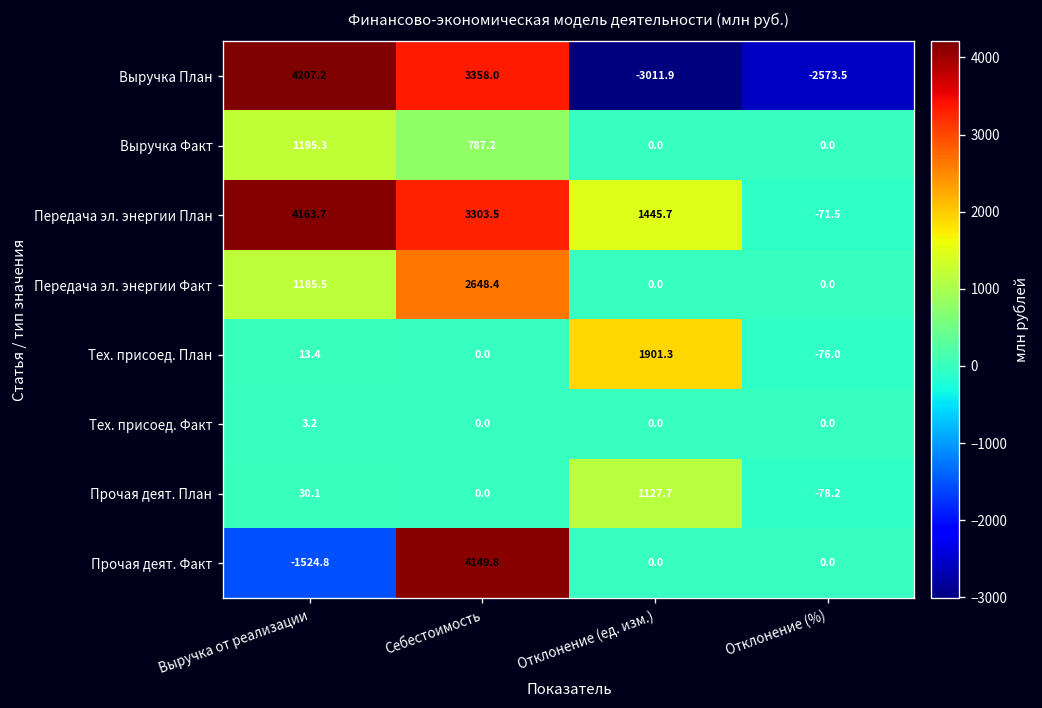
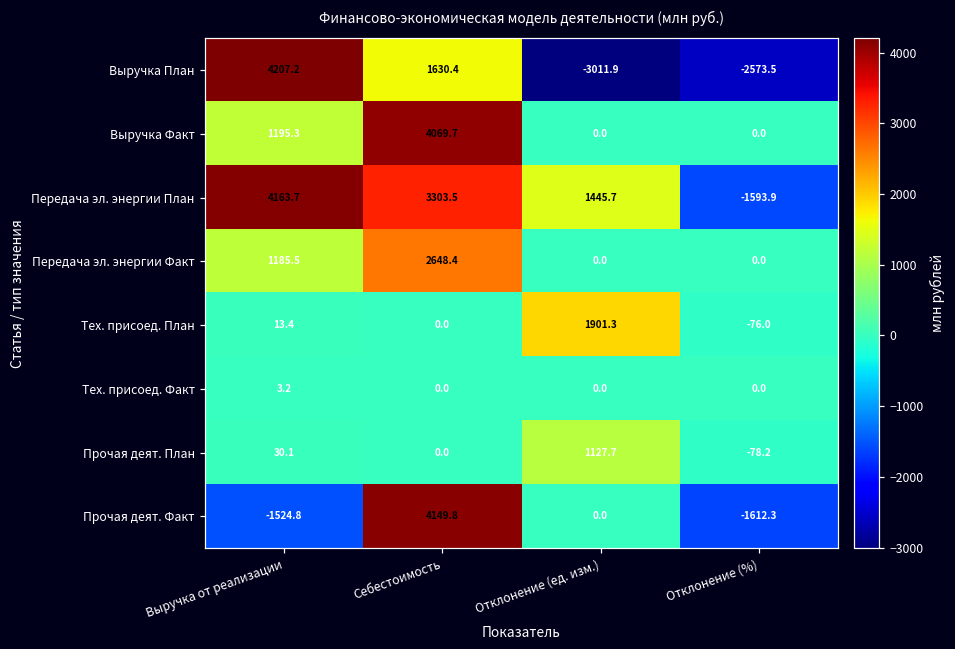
Выручка План, Себестоимость: 3358.0 -> 1630.4
Выручка Факт, Себестоимость: 787.2 -> 4069.7
Передача эл. энергии План, Отклонение (%): -71.5 -> -1593.9
Прочая деят. Факт, Отклонение (%): 0.0 -> -1612.3
